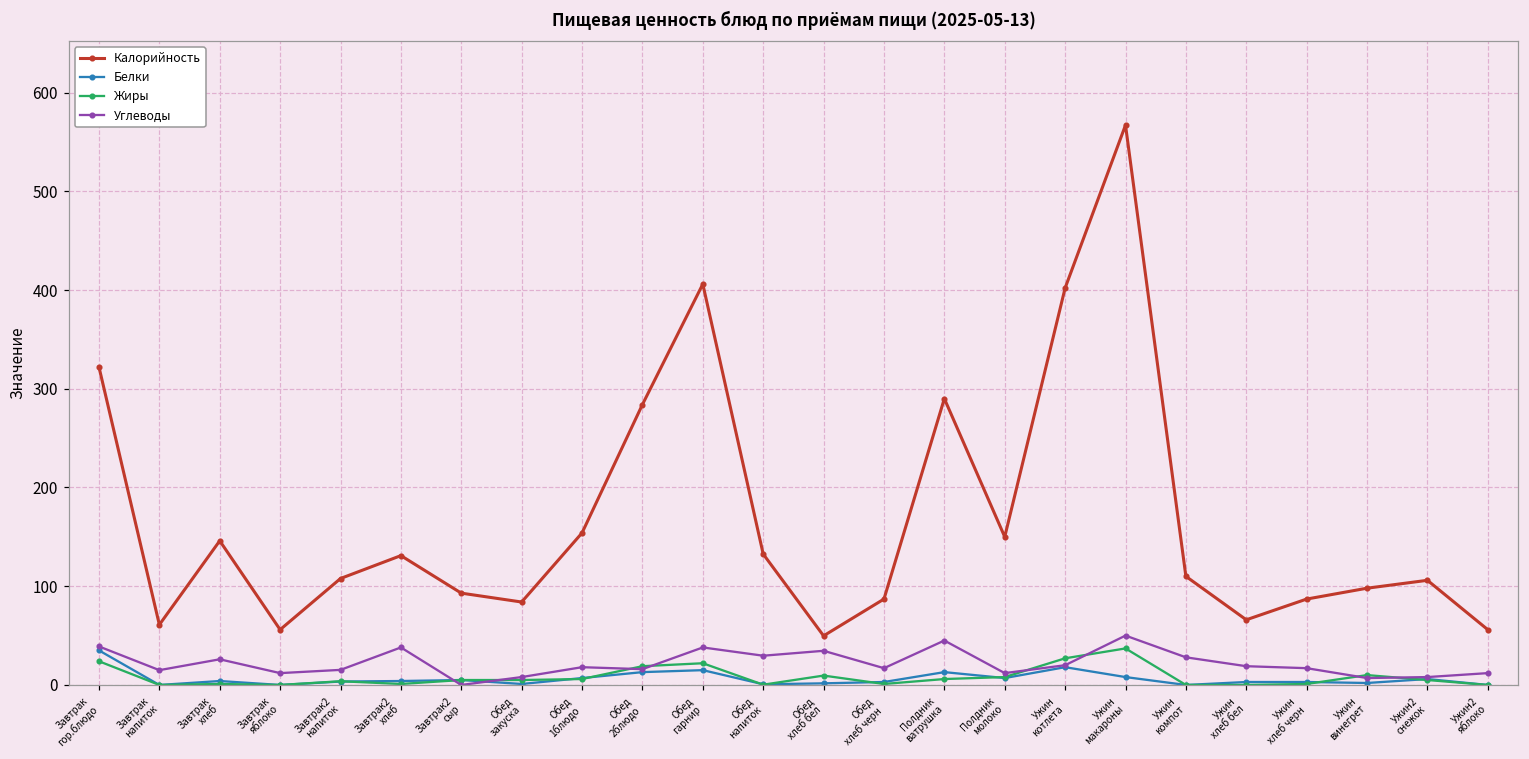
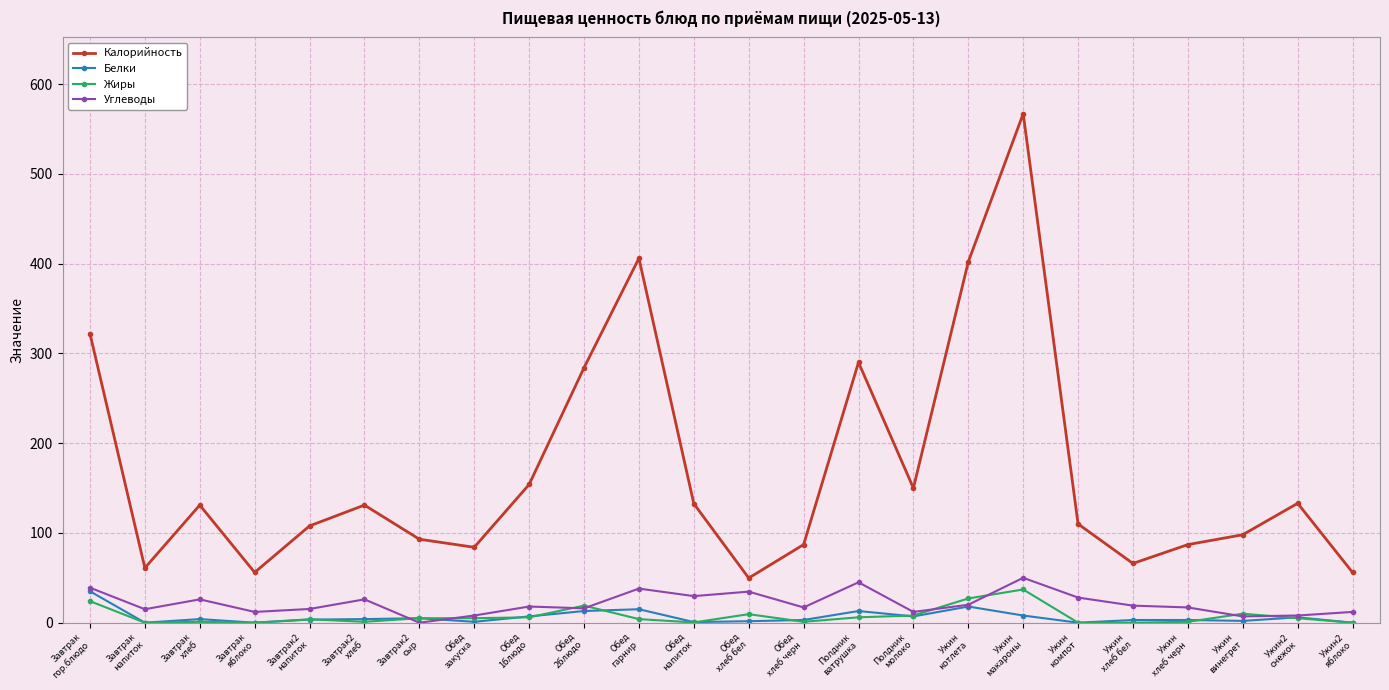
Калорийность, Завтрак хлеб: 150 -> 130
Углеводы, Завтрак2 хлеб: 40 -> 30
Жиры, Обед гарнир: 20 -> 0
Калорийность, Ужин2 снежок: 110 -> 130
